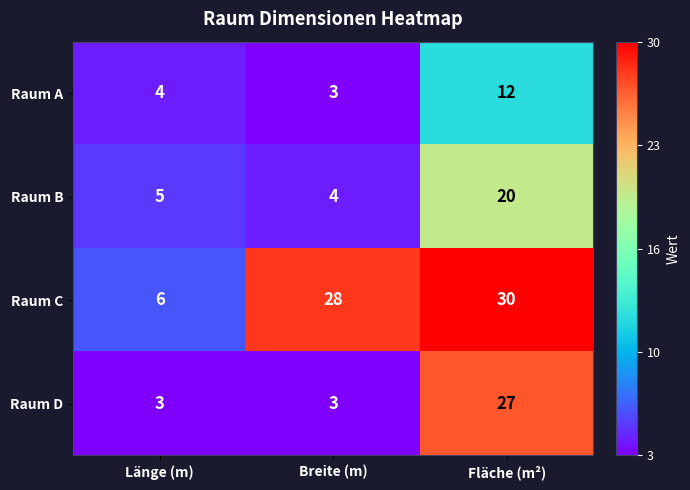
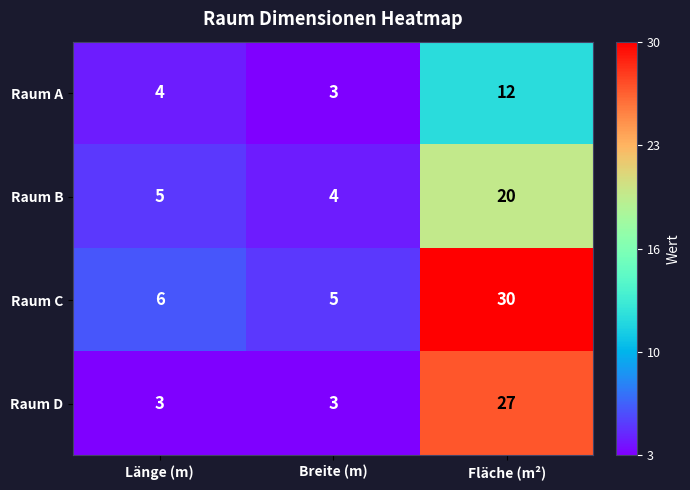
Raum C, Breite (m): 28 -> 5
